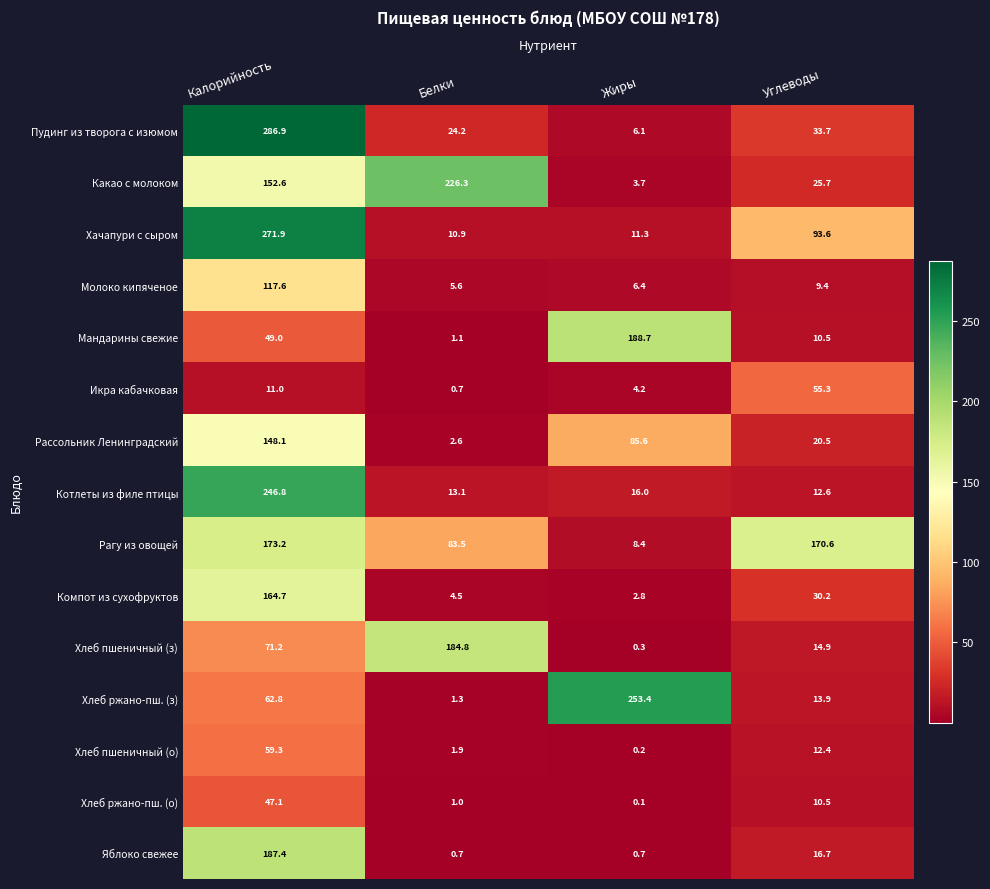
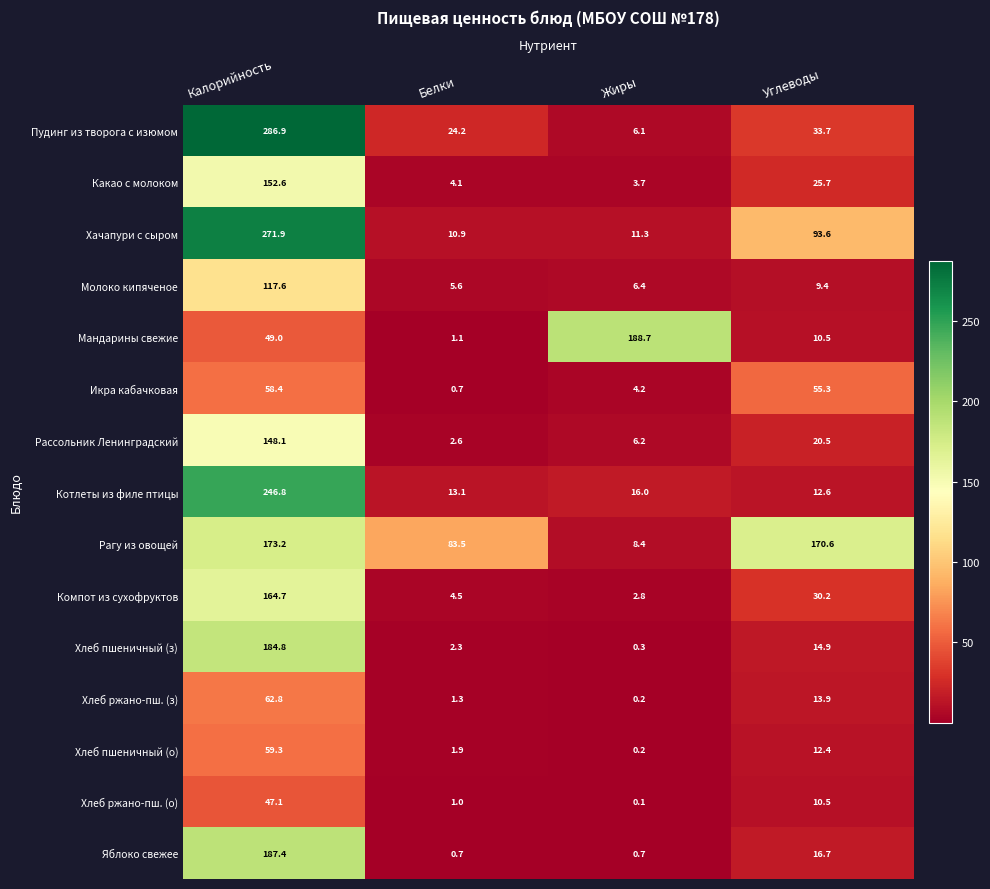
Какао с молоком, Белки: 226.3 -> 4.1
Икра кабачковая, Калорийность: 11.0 -> 58.4
Рассольник Ленинградский, Жиры: 85.6 -> 6.2
Хлеб пшеничный (з), Калорийность: 71.2 -> 184.8
Хлеб пшеничный (з), Белки: 184.8 -> 2.3
Хлеб ржано-пш. (з), Жиры: 253.4 -> 0.2
